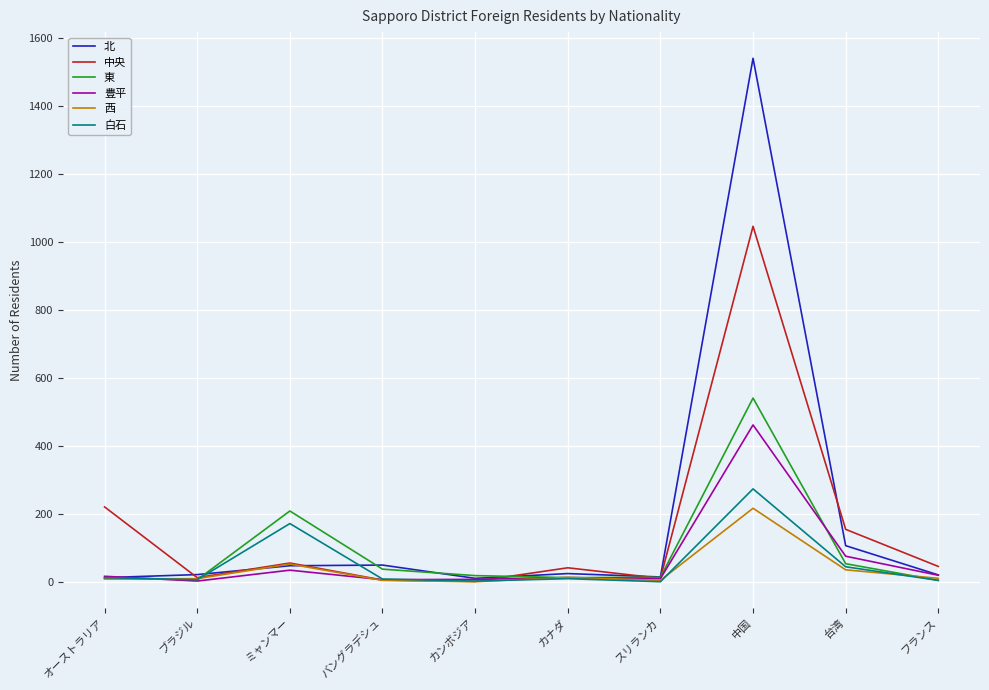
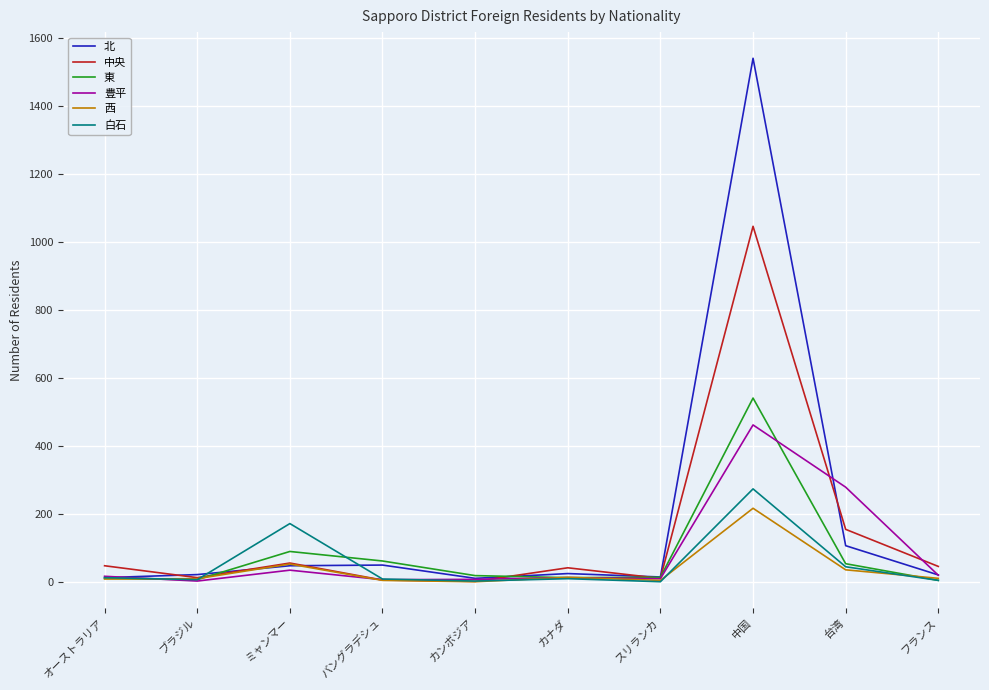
中央, オーストラリア: 220 -> 50
東, ミャンマー: 210 -> 90
東, バングラデシュ: 40 -> 60
豊平, 台湾: 80 -> 280
